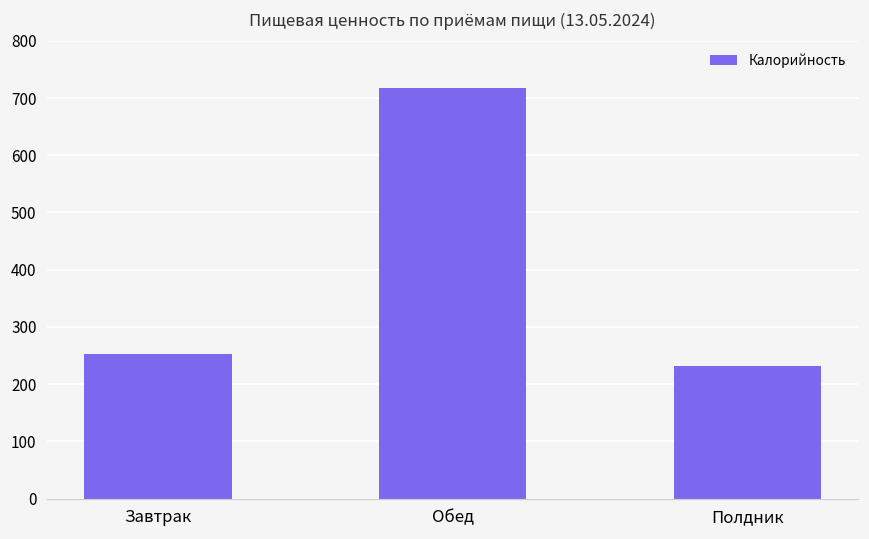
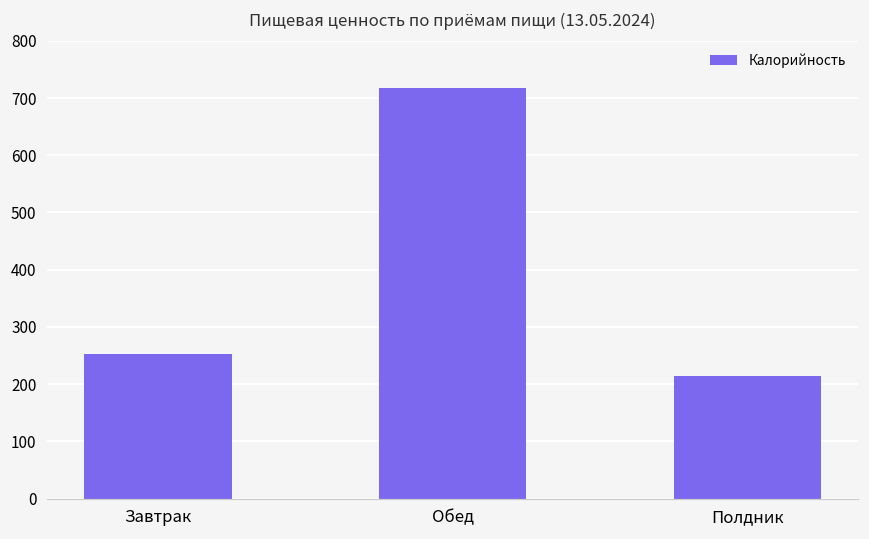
Полдник: 230 -> 210
